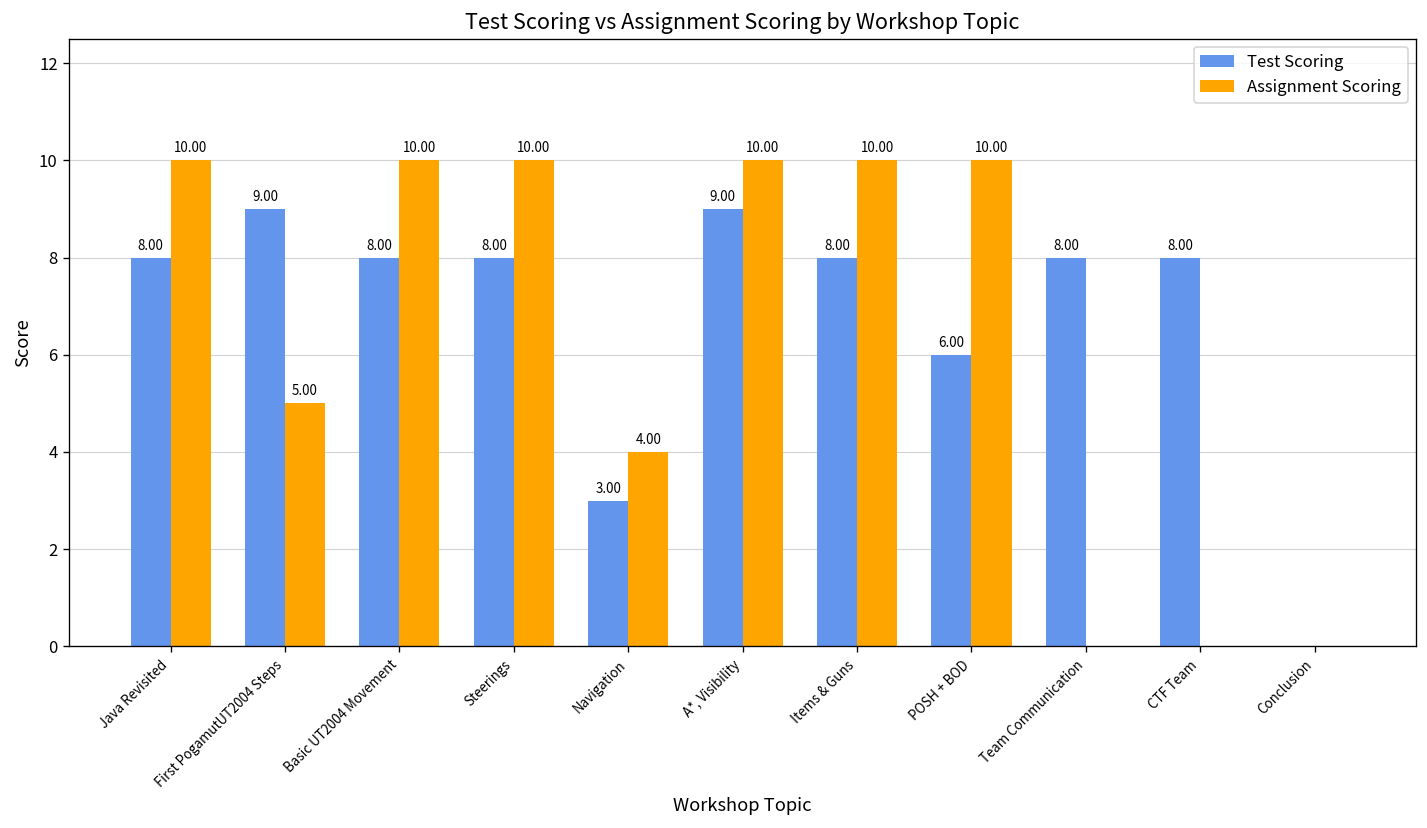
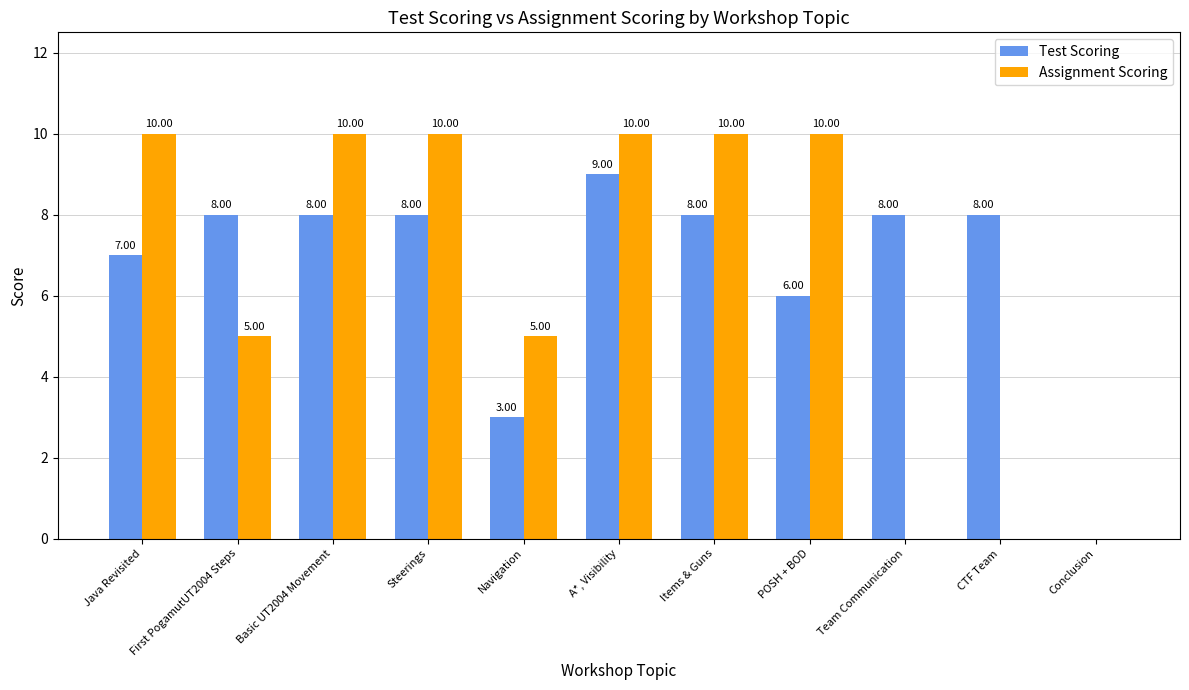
Test Scoring, Java Revisited: 8.00 -> 7.00
Test Scoring, First PogamutUT2004 Steps: 9.00 -> 8.00
Assignment Scoring, Navigation: 4.00 -> 5.00
